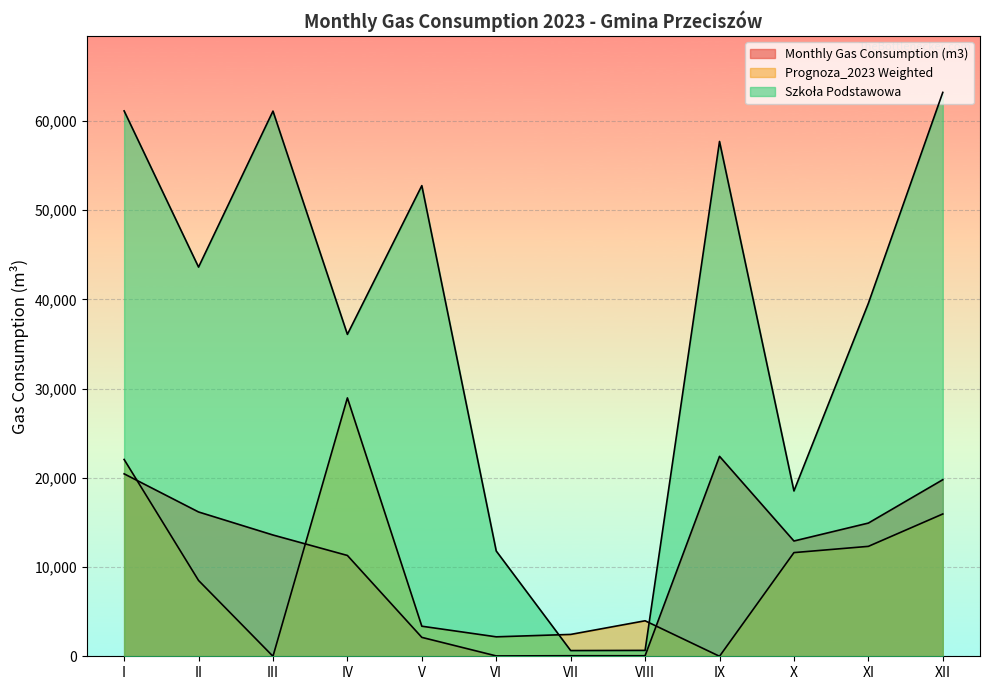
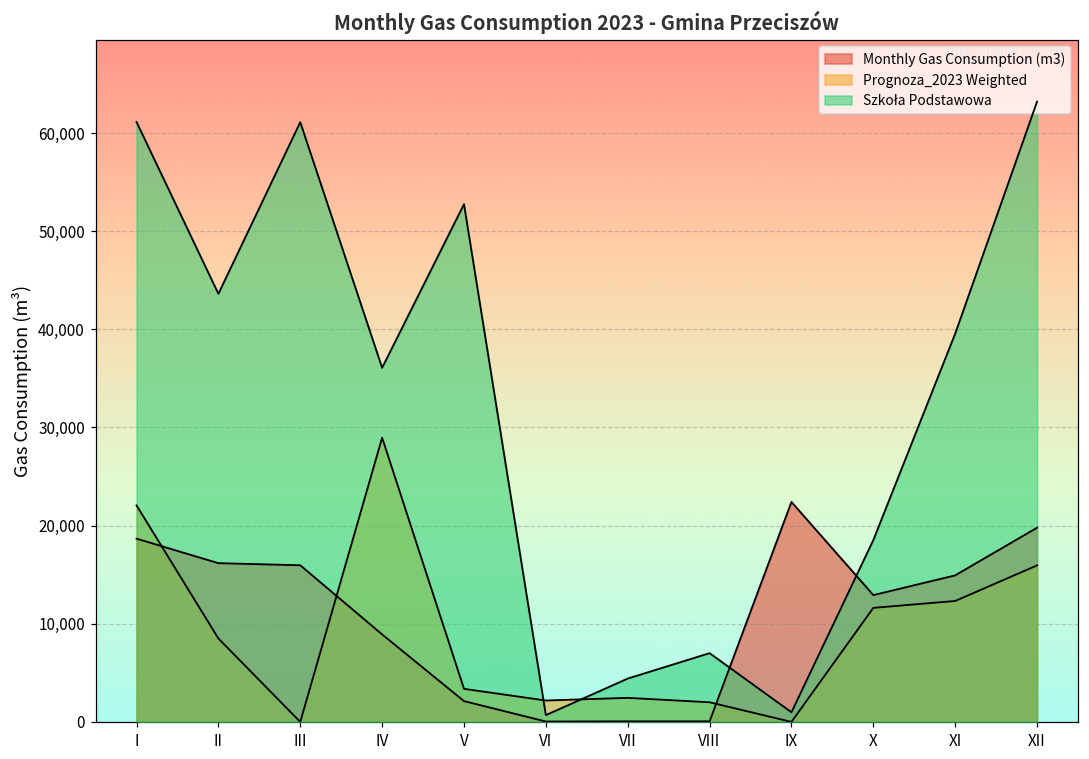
Monthly Gas Consumption (m3), I: 20,000 -> 19,000
Monthly Gas Consumption (m3), III: 14,000 -> 16,000
Monthly Gas Consumption (m3), IV: 11,000 -> 9,000
Szkoła Podstawowa, VI: 12,000 -> 1,000
Szkoła Podstawowa, VII: 1,000 -> 4,000
Prognoza_2023 Weighted, VIII: 4,000 -> 2,000
Szkoła Podstawowa, VIII: 1,000 -> 7,000
Szkoła Podstawowa, IX: 58,000 -> 1,000
